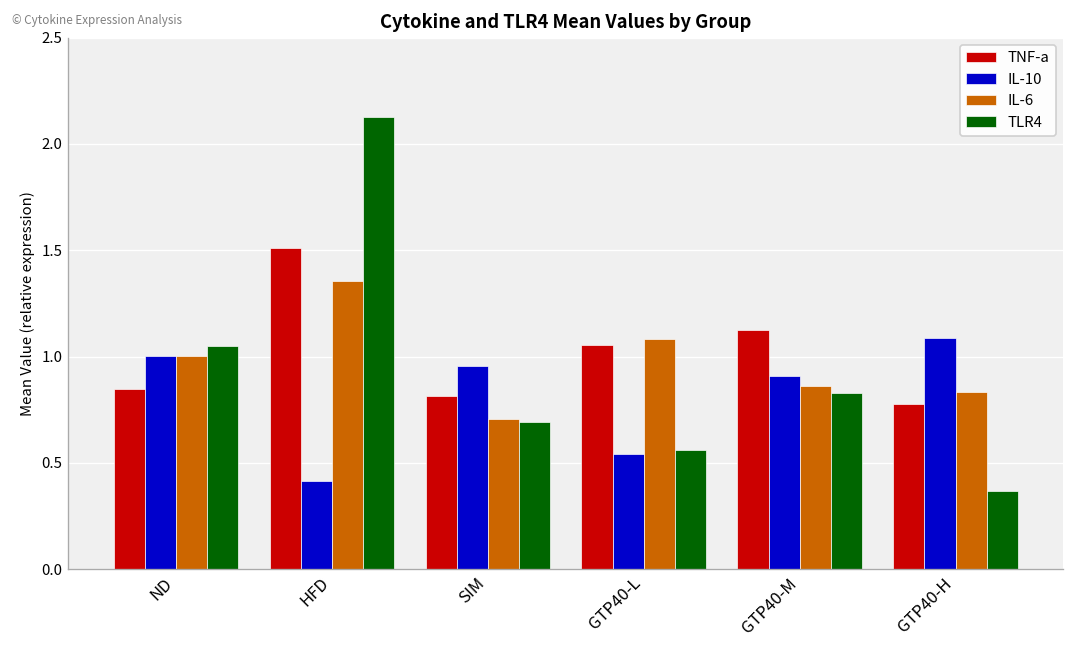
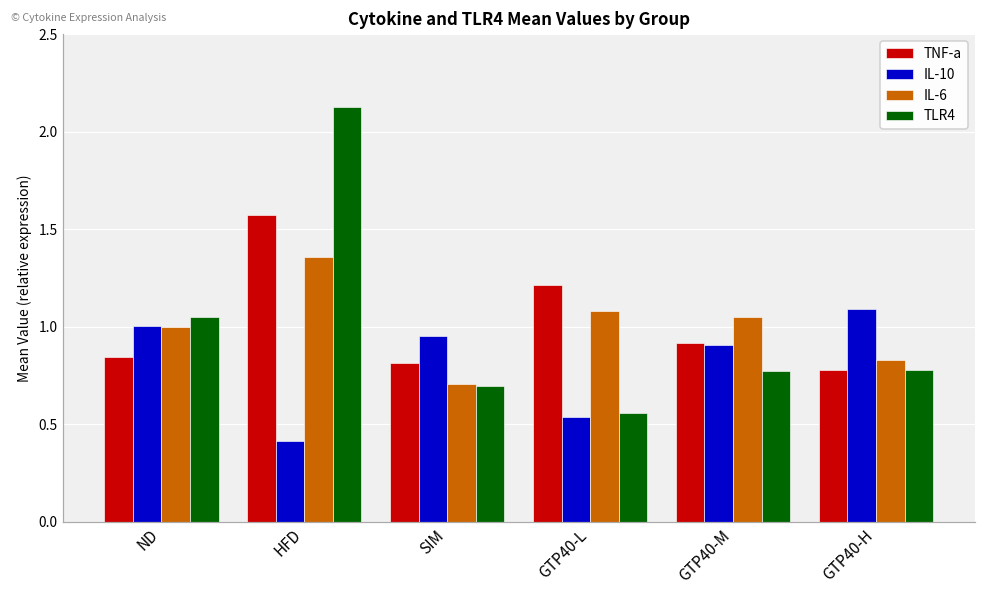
TNF-a, HFD: 1.51 -> 1.57
TNF-a, GTP40-L: 1.05 -> 1.21
TNF-a, GTP40-M: 1.13 -> 0.92
IL-6, GTP40-M: 0.86 -> 1.05
TLR4, GTP40-M: 0.83 -> 0.77
TLR4, GTP40-H: 0.37 -> 0.78
